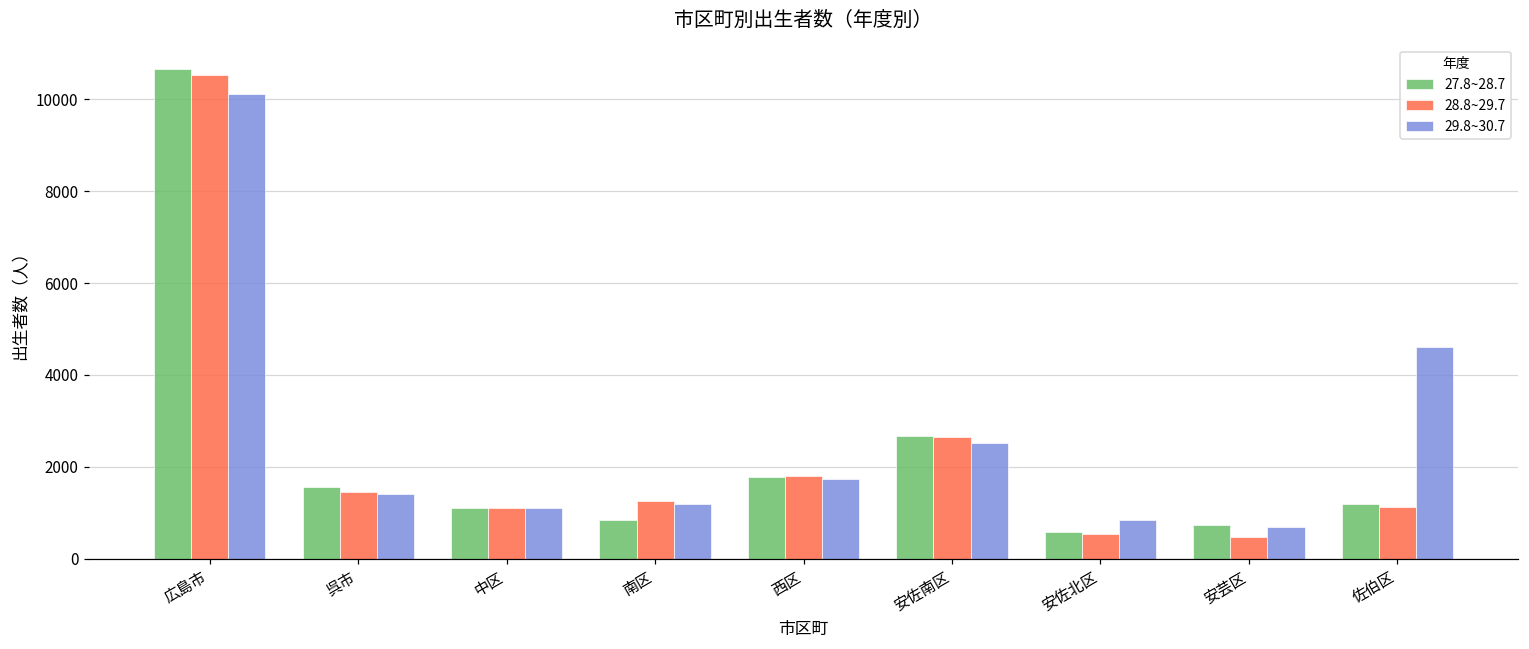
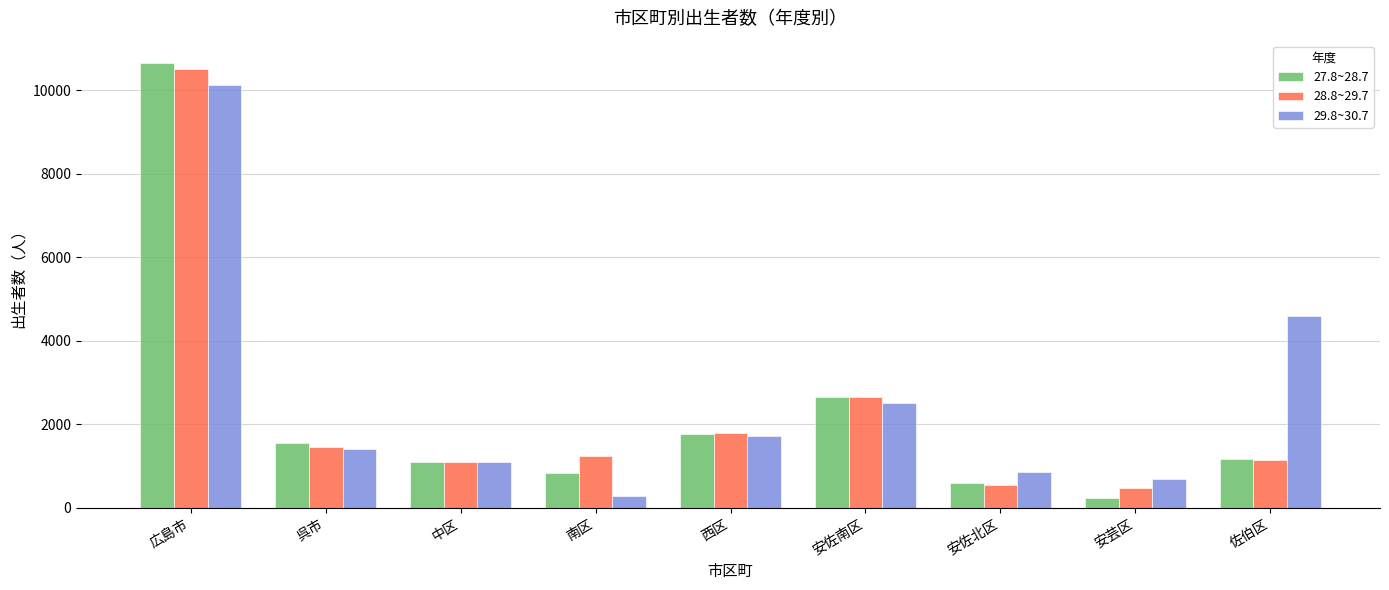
29.8~30.7, 南区: 1200 -> 300
27.8~28.7, 安芸区: 700 -> 200
